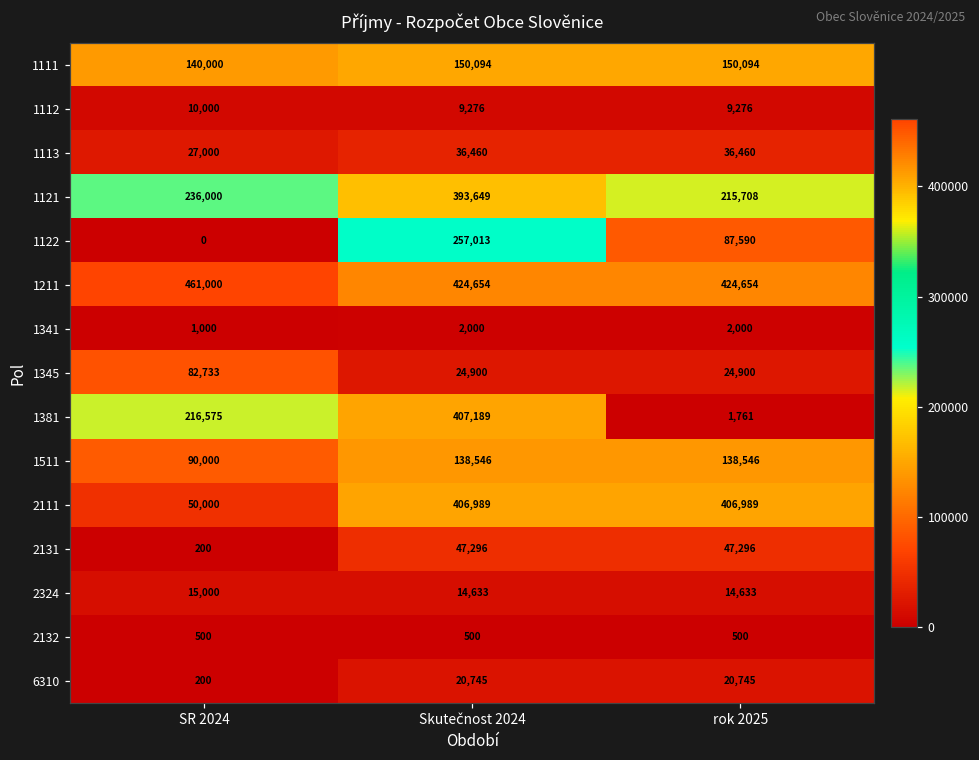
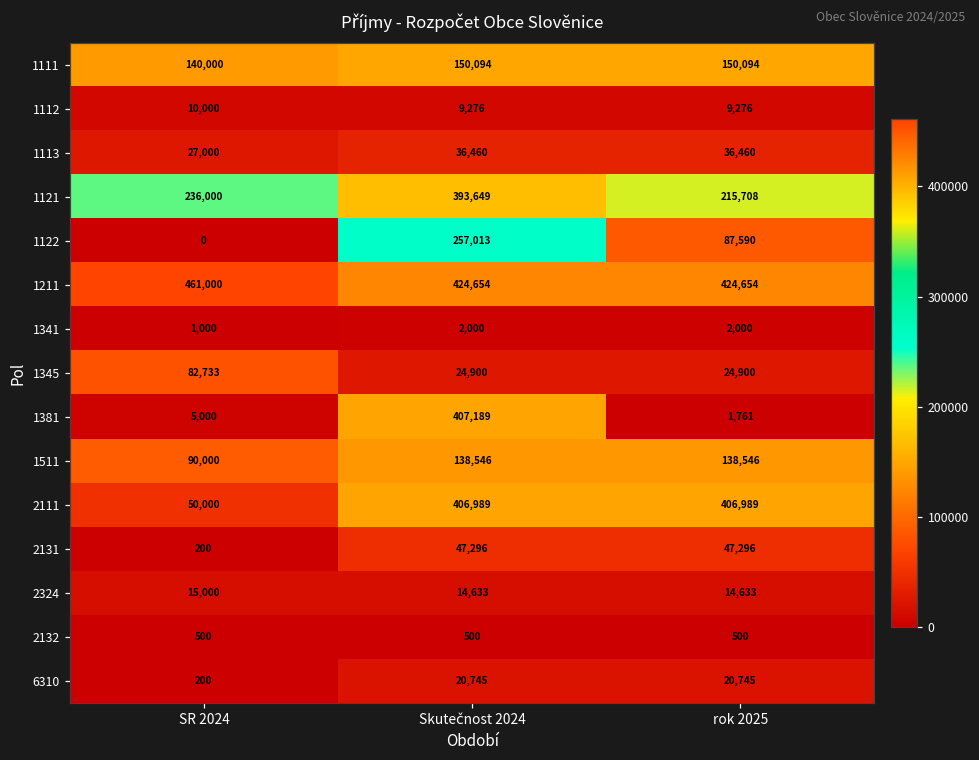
1381, SR 2024: 216,575 -> 5,000
